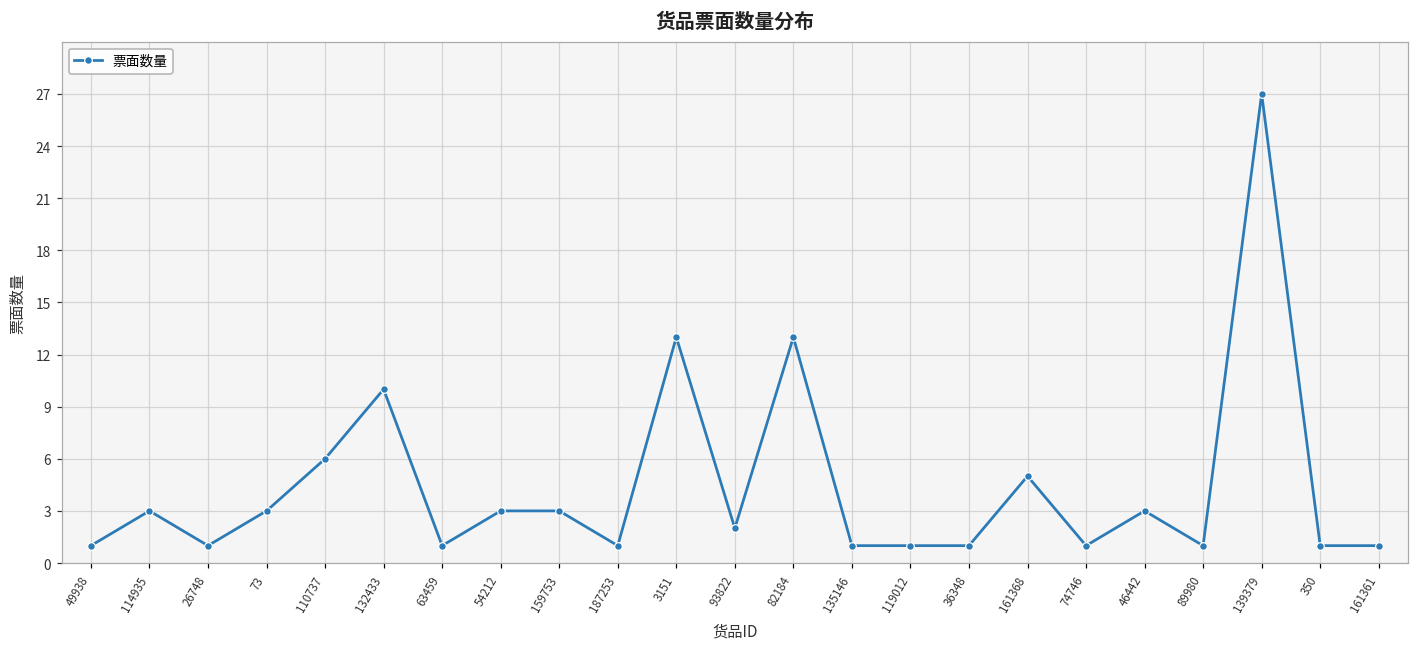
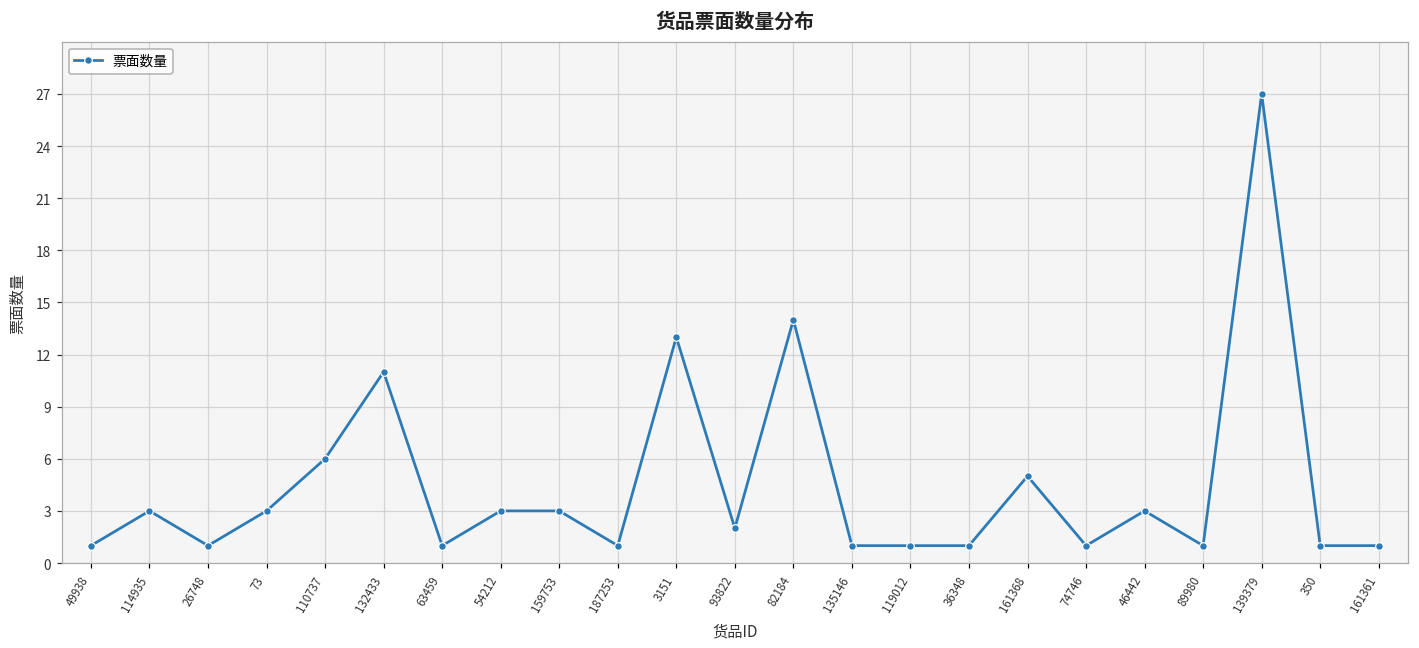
132433: 10 -> 11
82184: 13 -> 14
